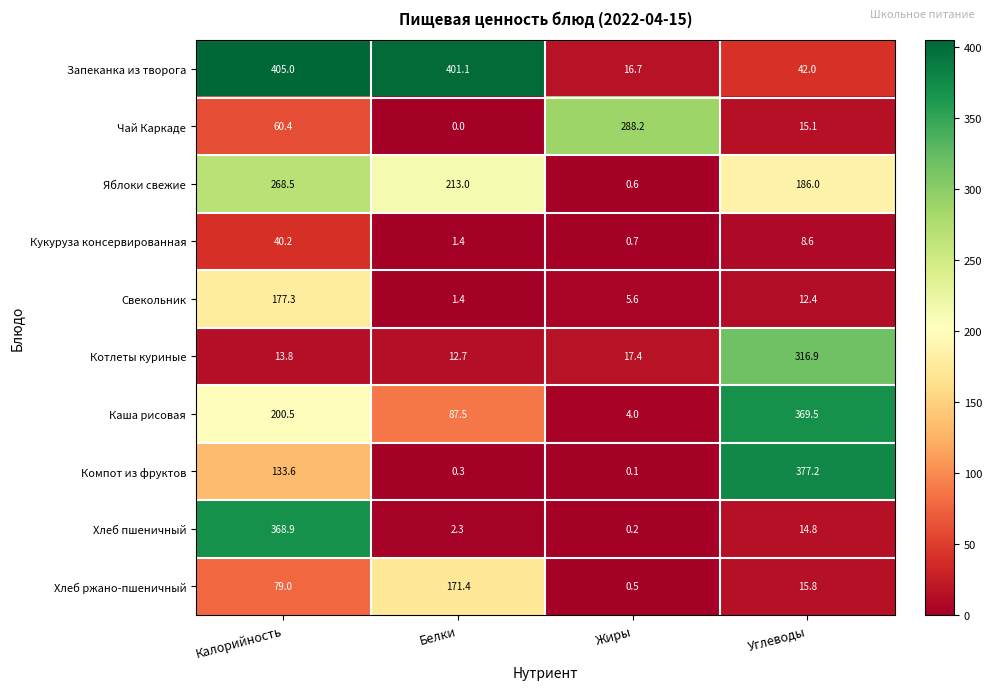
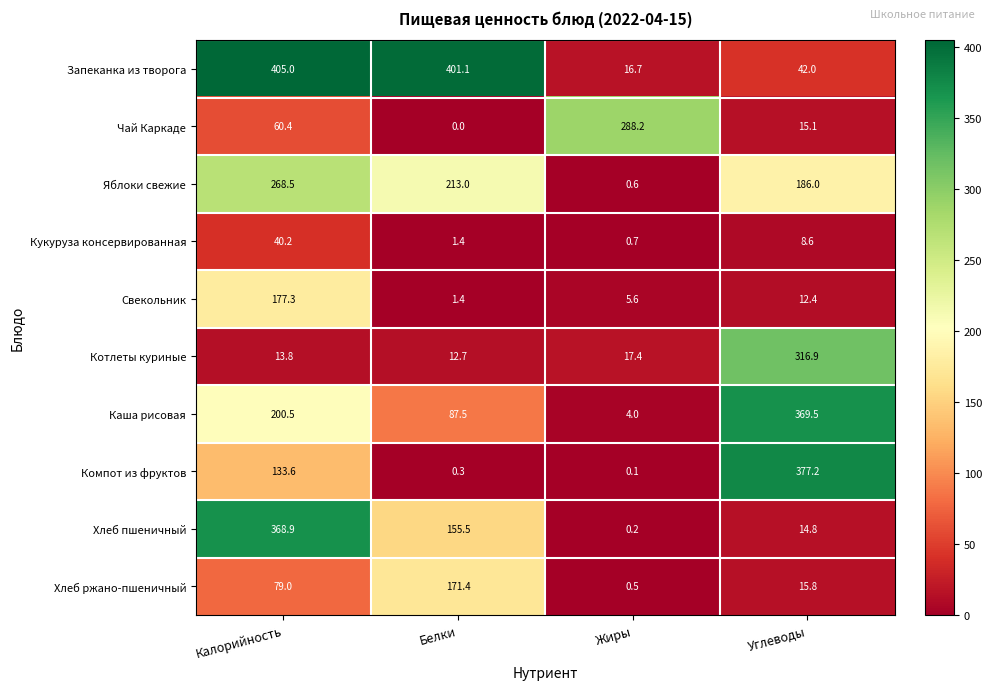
Хлеб пшеничный, Белки: 2.3 -> 155.5
